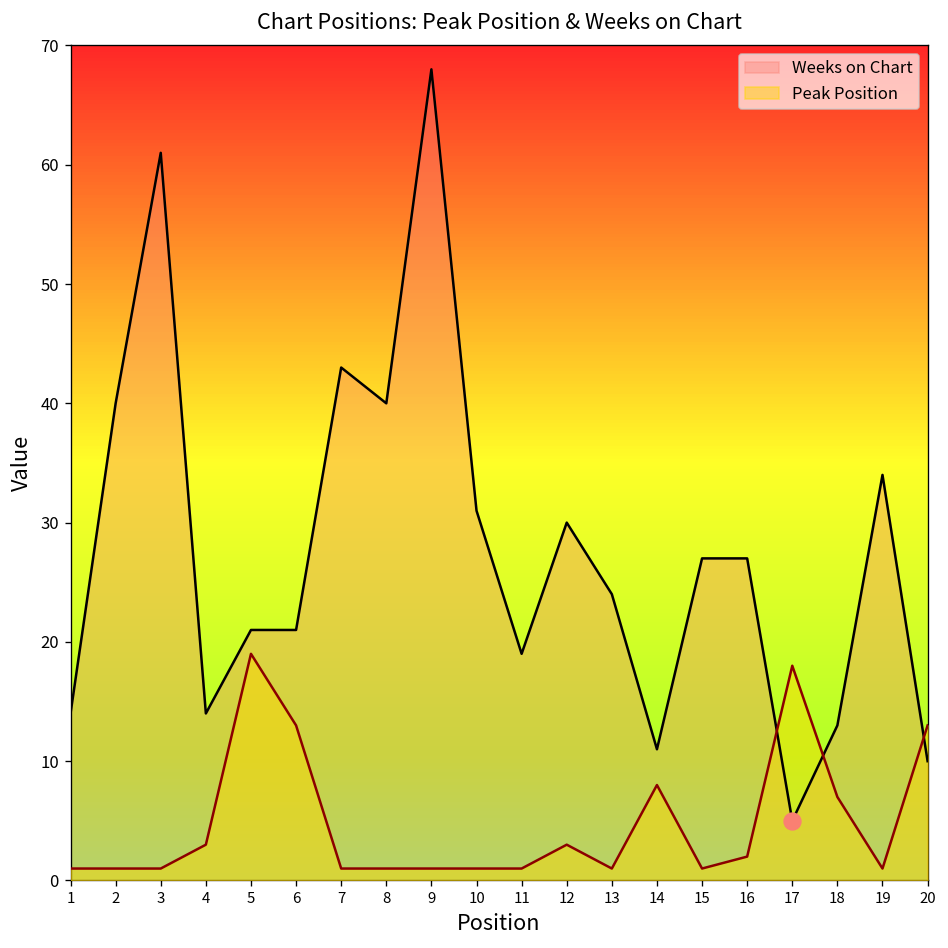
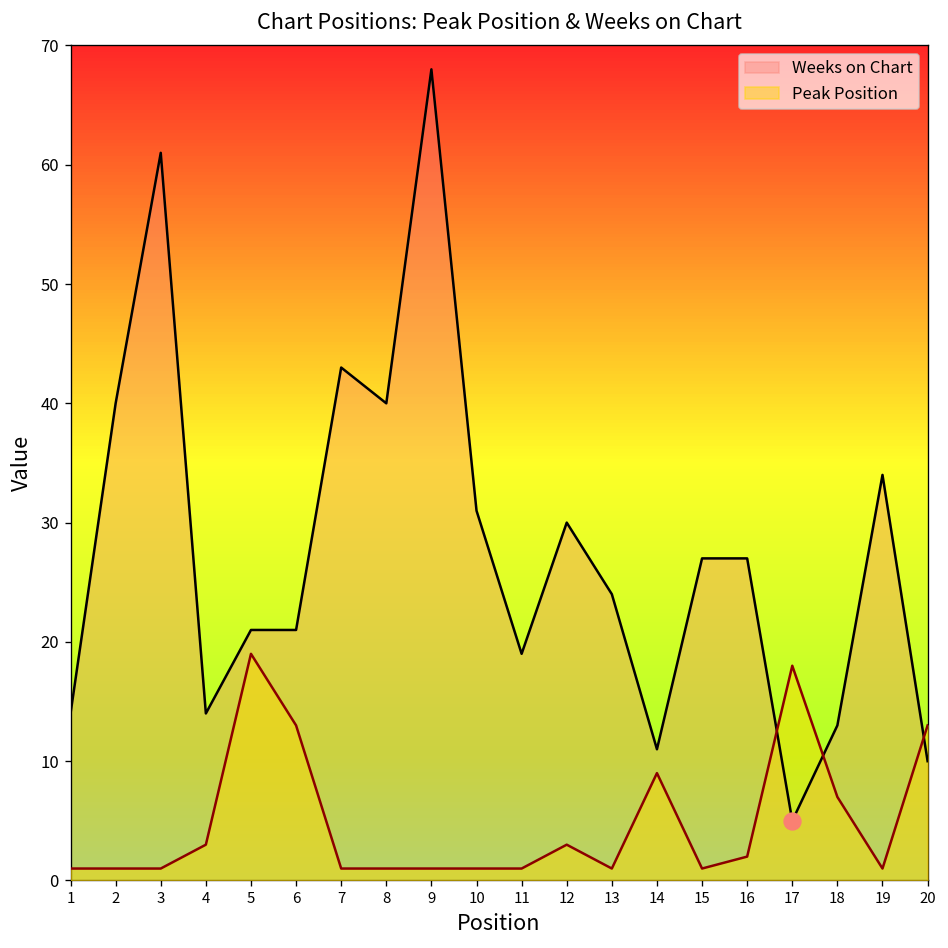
Peak Position, 14: 8 -> 9
